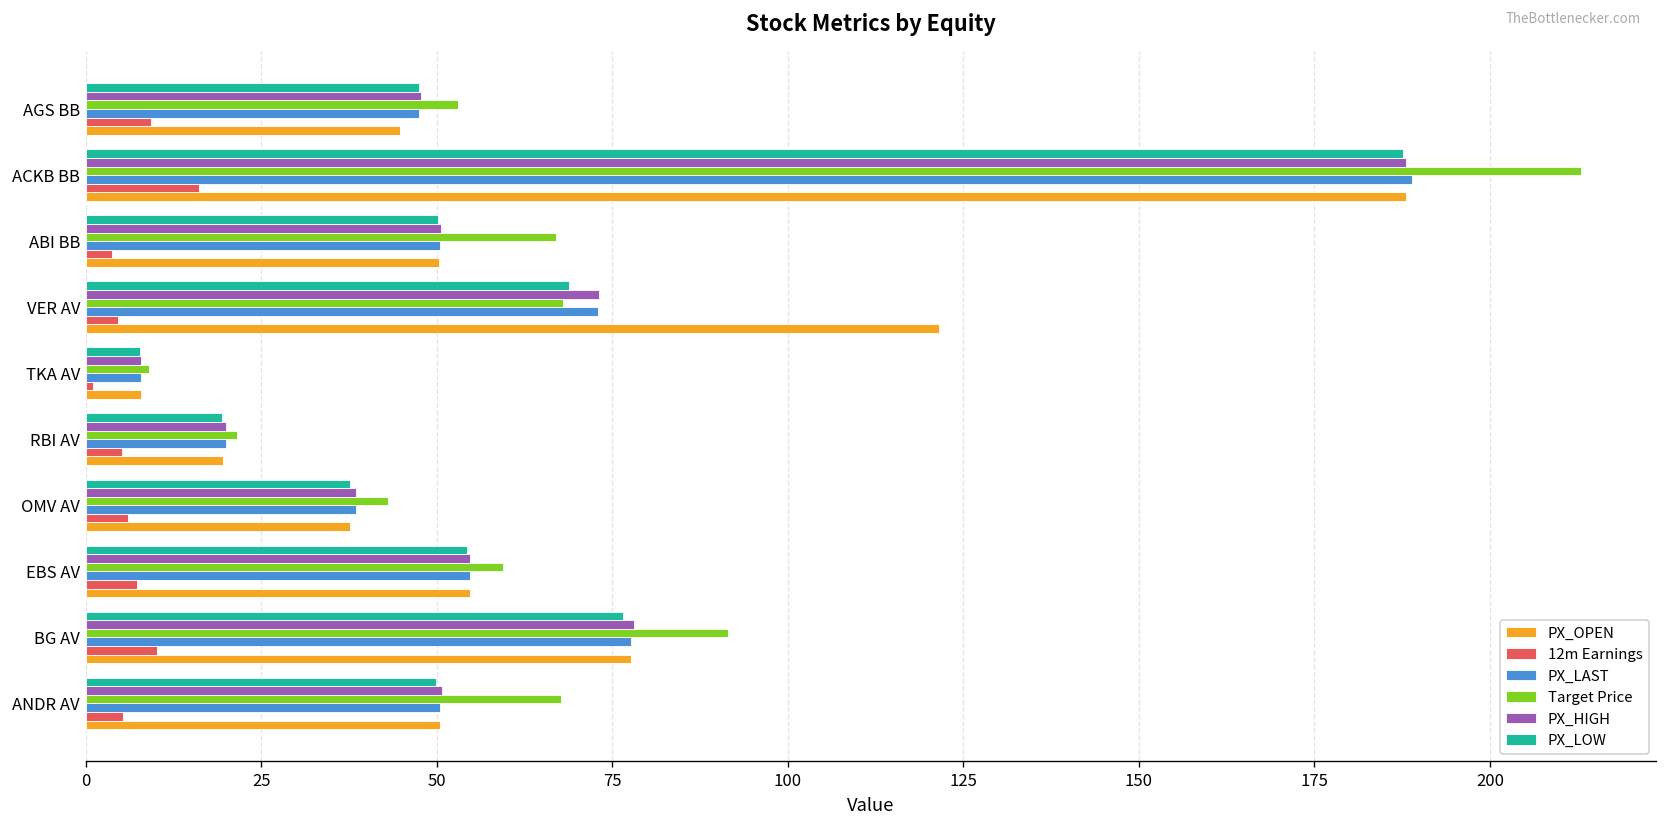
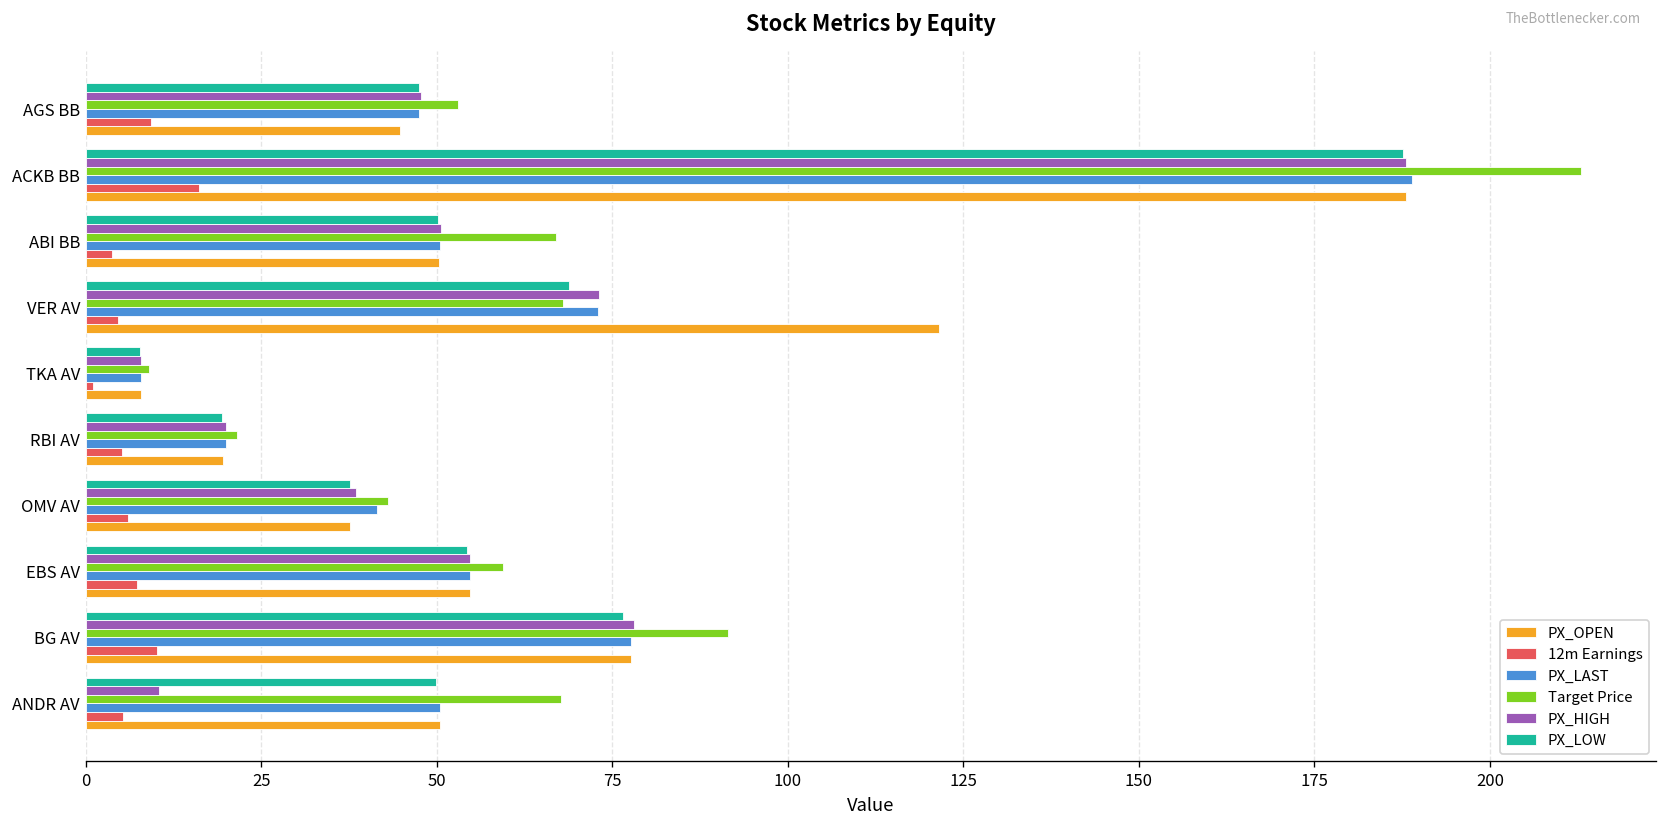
PX_LAST, OMV AV: 38 -> 42
PX_HIGH, ANDR AV: 51 -> 10
